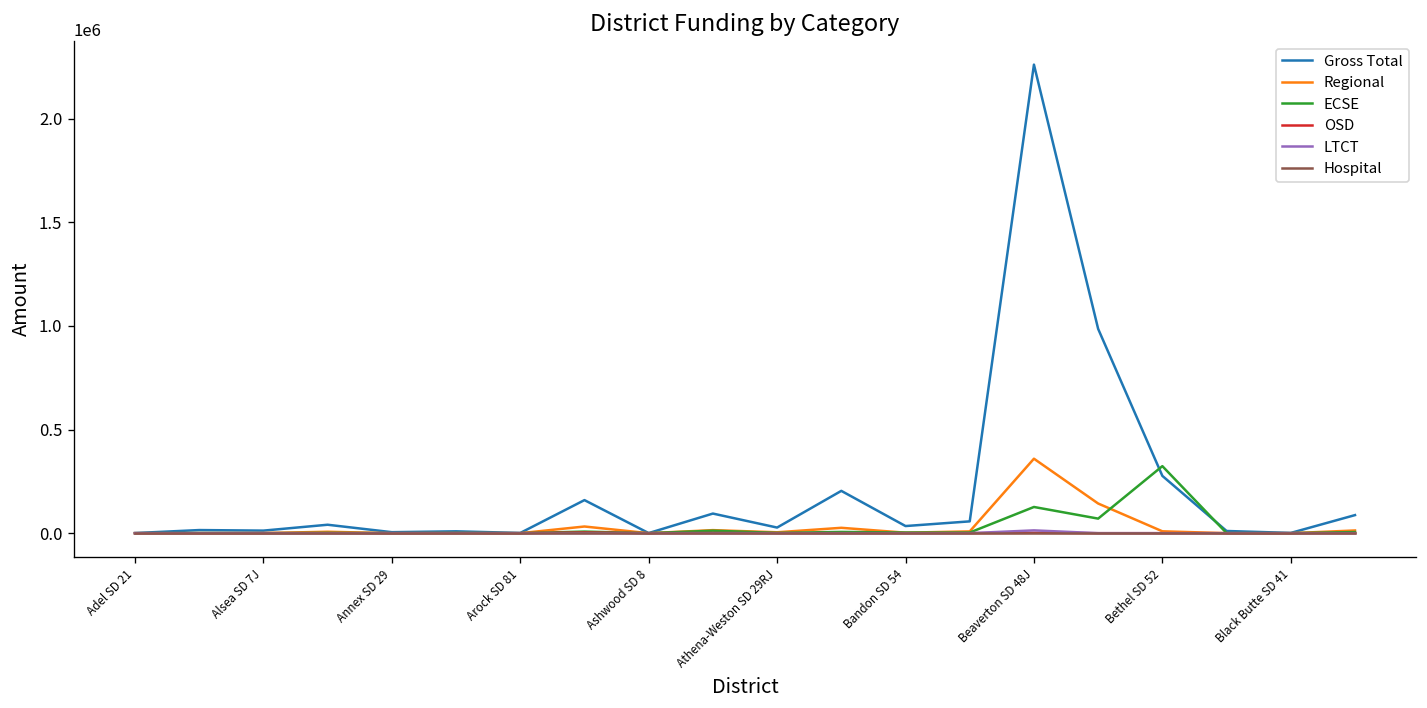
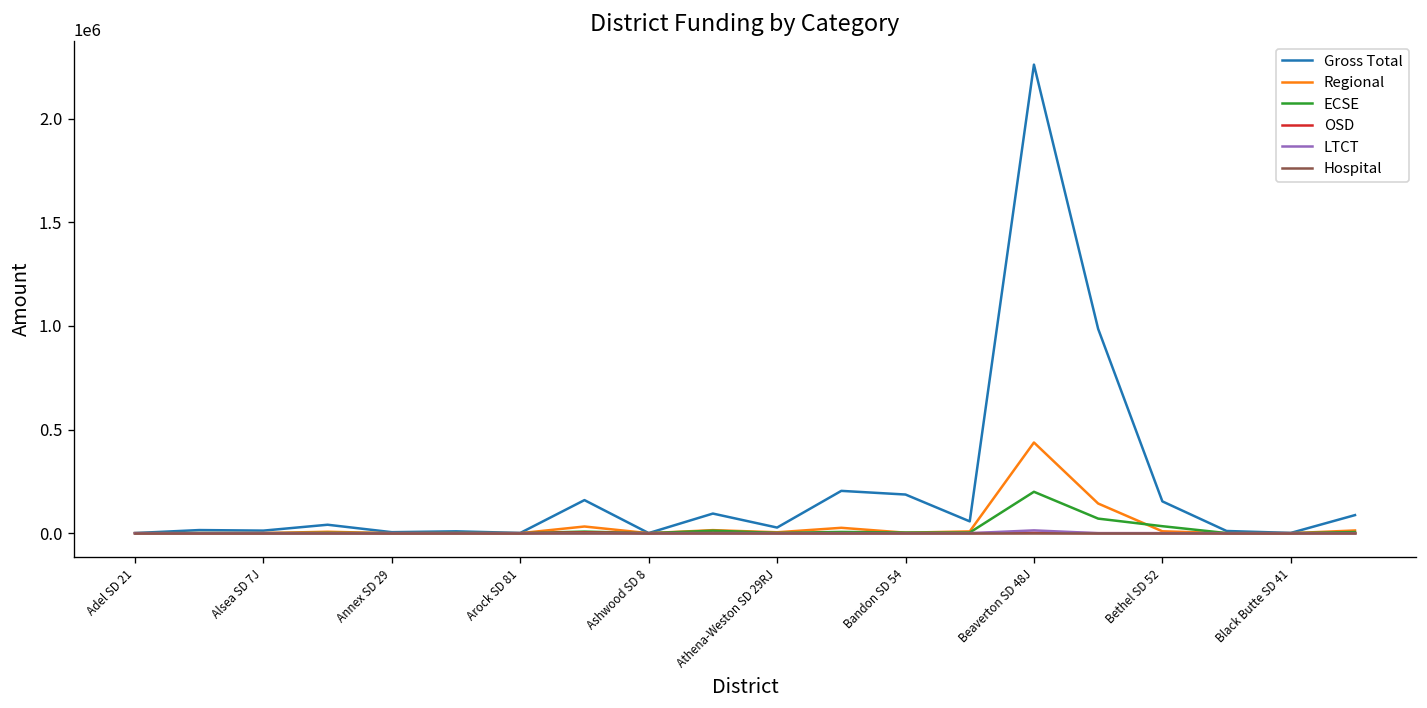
Gross Total, Bandon SD 54: 30000 -> 190000
Regional, Beaverton SD 48J: 360000 -> 440000
ECSE, Beaverton SD 48J: 130000 -> 200000
Gross Total, Bethel SD 52: 280000 -> 150000
ECSE, Bethel SD 52: 320000 -> 30000
